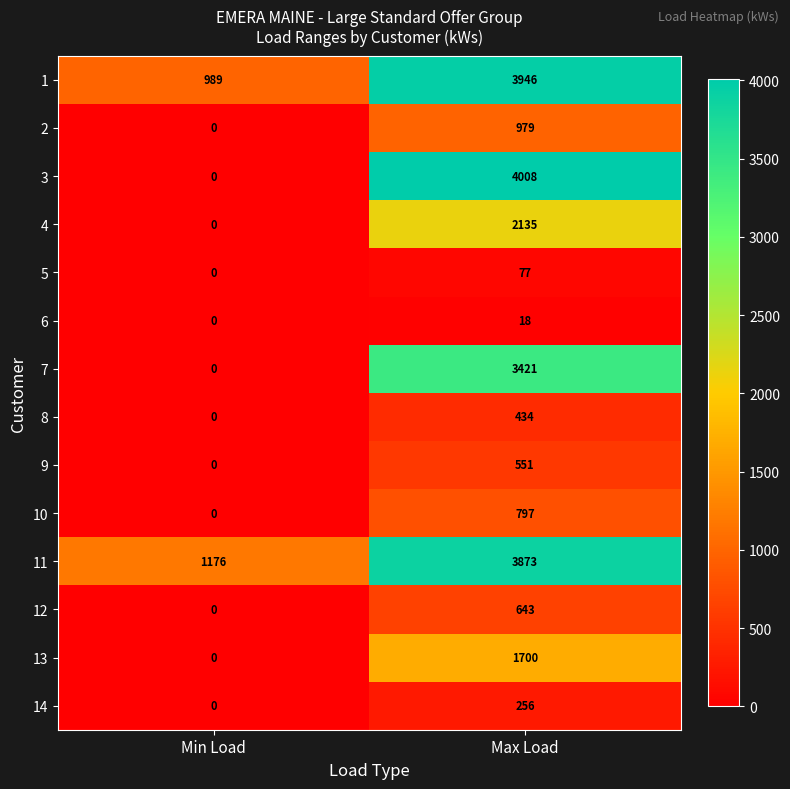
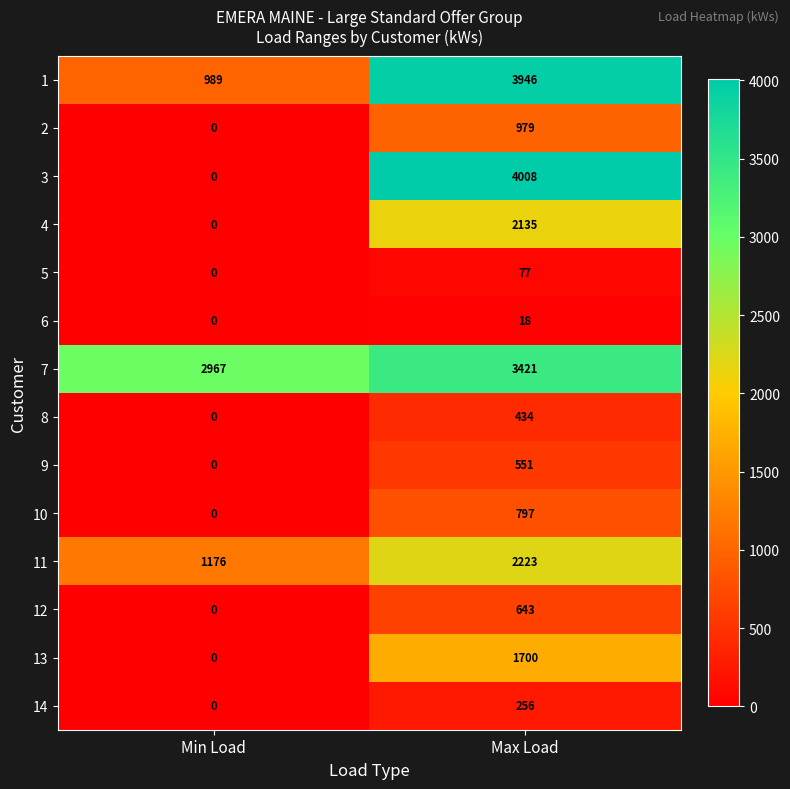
7, Min Load: 0 -> 2967
11, Max Load: 3873 -> 2223
